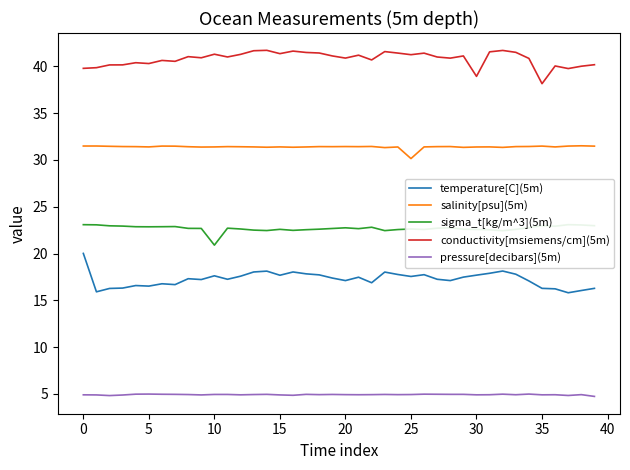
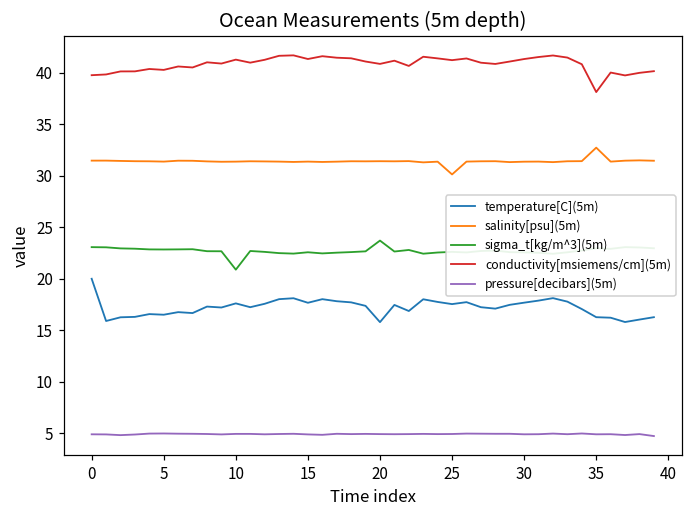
temperature[C](5m), 20: 17 -> 16
sigma_t[kg/m^3](5m), 20: 23 -> 24
conductivity[msiemens/cm](5m), 30: 39 -> 41
salinity[psu](5m), 35: 31 -> 33
